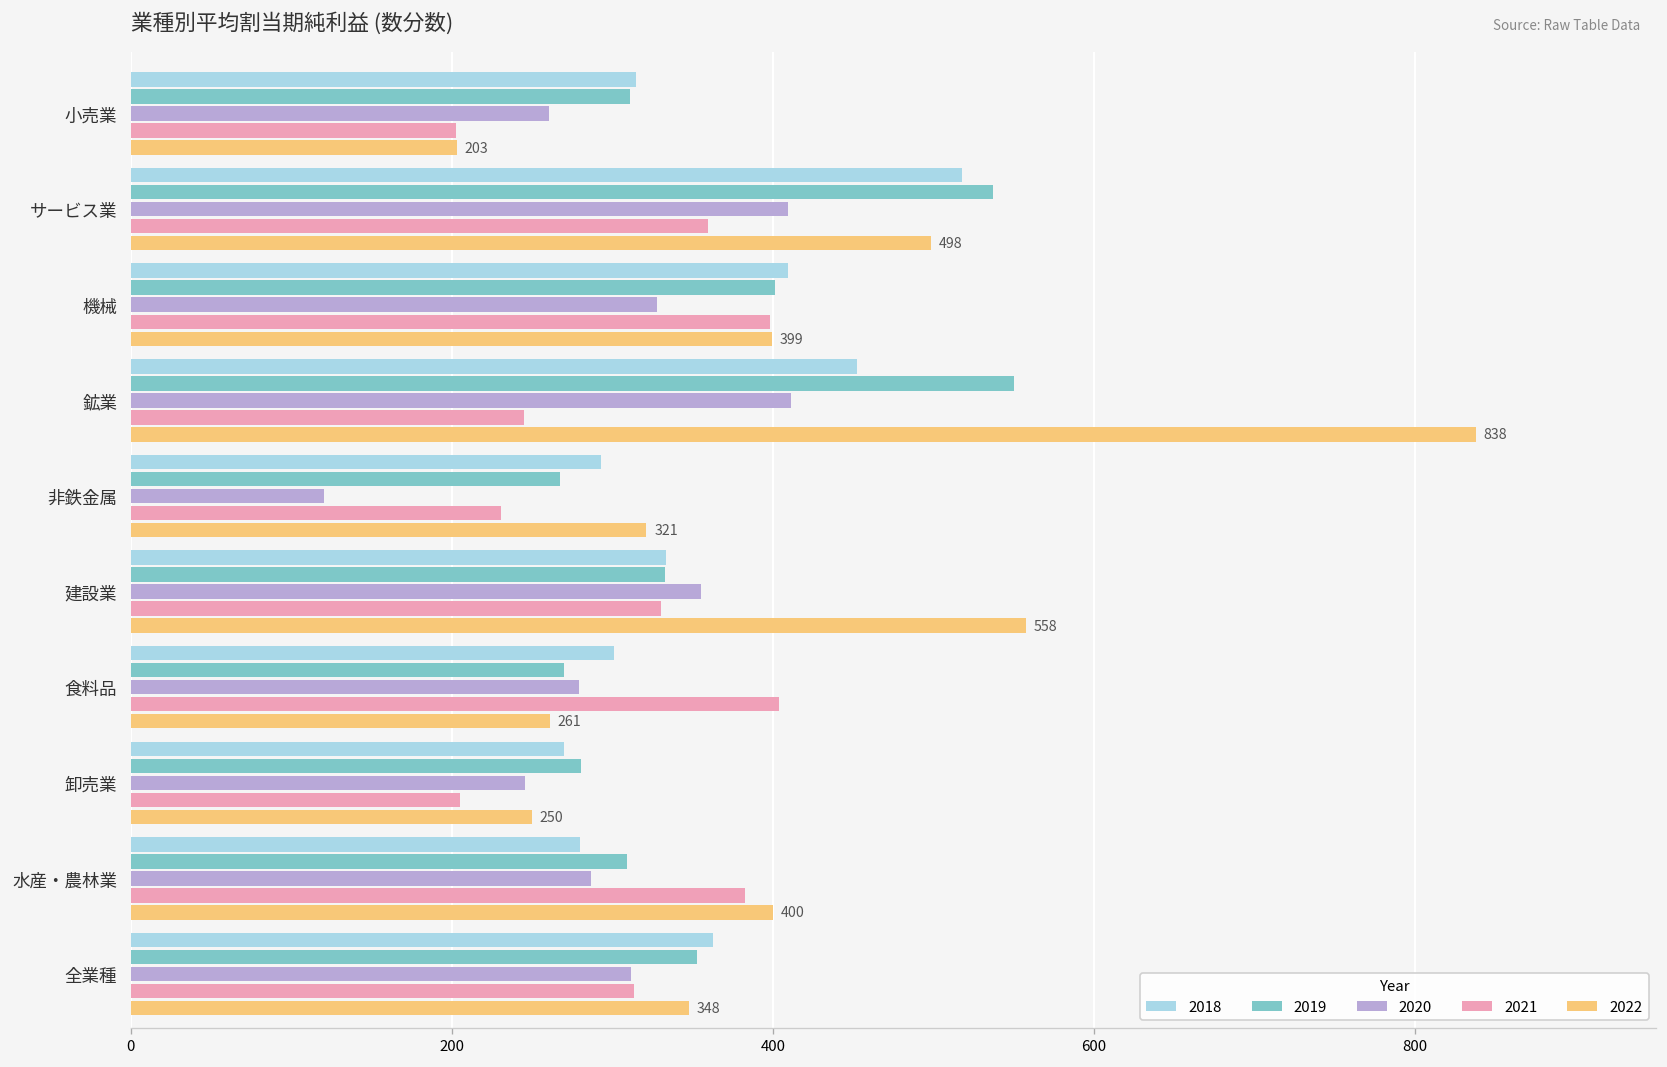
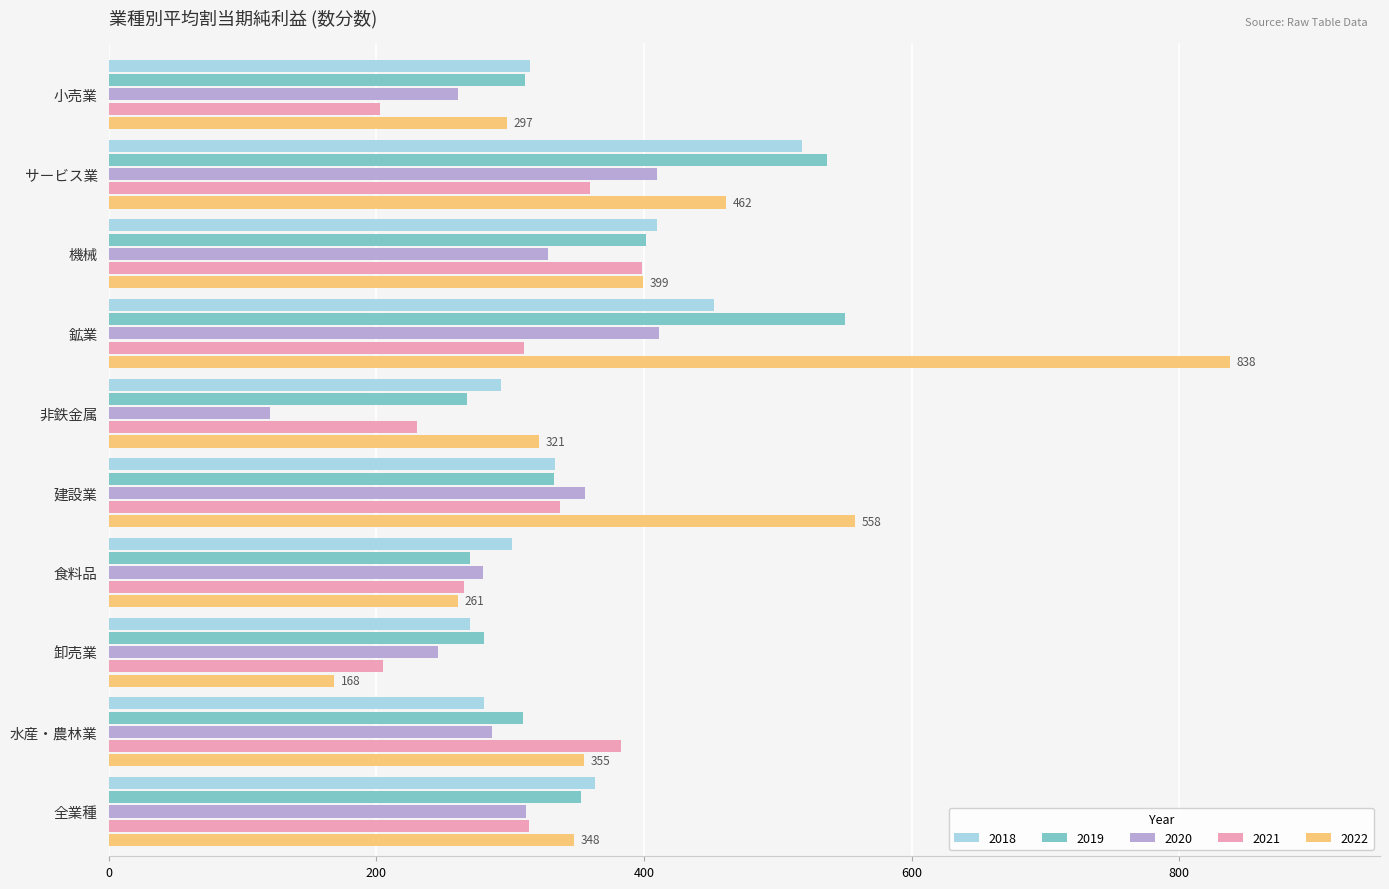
2022, 小売業: 203 -> 297
2022, サービス業: 498 -> 462
2021, 鉱業: 245 -> 310
2021, 建設業: 330 -> 338
2021, 食料品: 404 -> 266
2022, 卸売業: 250 -> 168
2022, 水産・農林業: 400 -> 355
